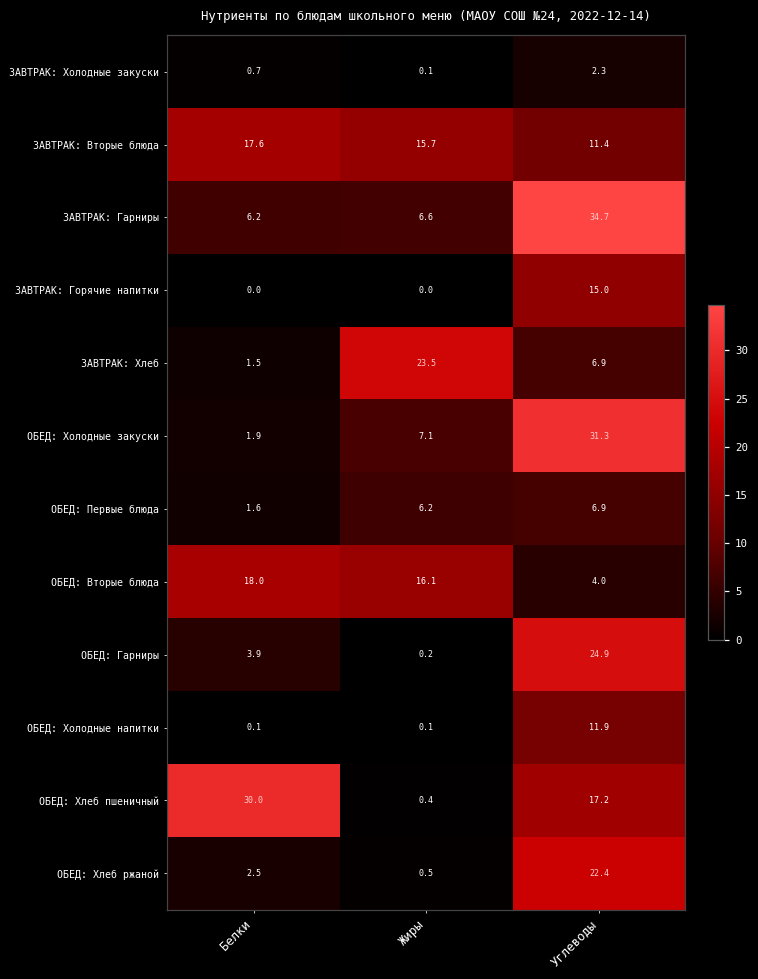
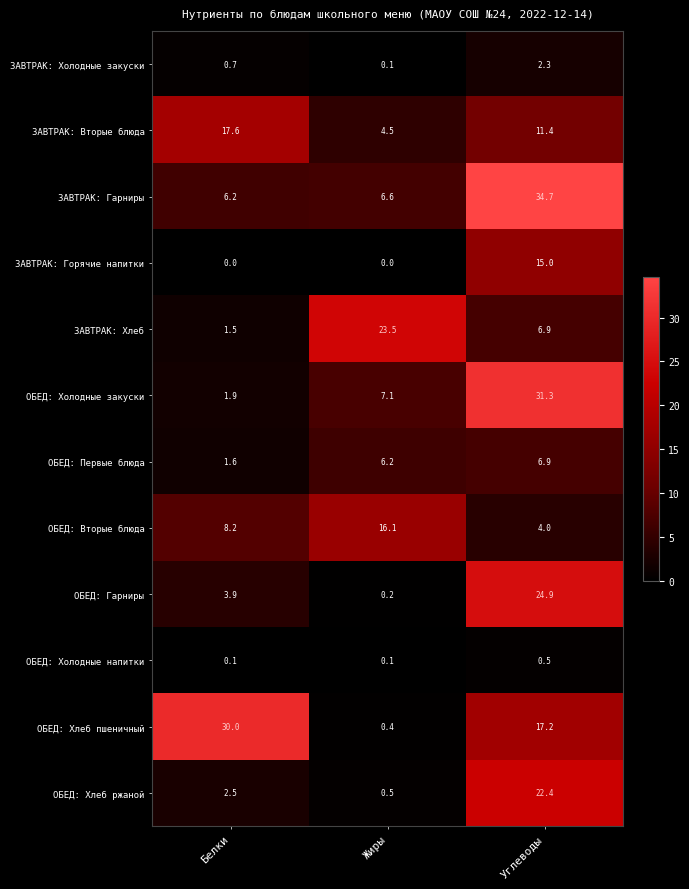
ЗАВТРАК: Вторые блюда, Жиры: 15.7 -> 4.5
ОБЕД: Вторые блюда, Белки: 18.0 -> 8.2
ОБЕД: Холодные напитки, Углеводы: 11.9 -> 0.5
